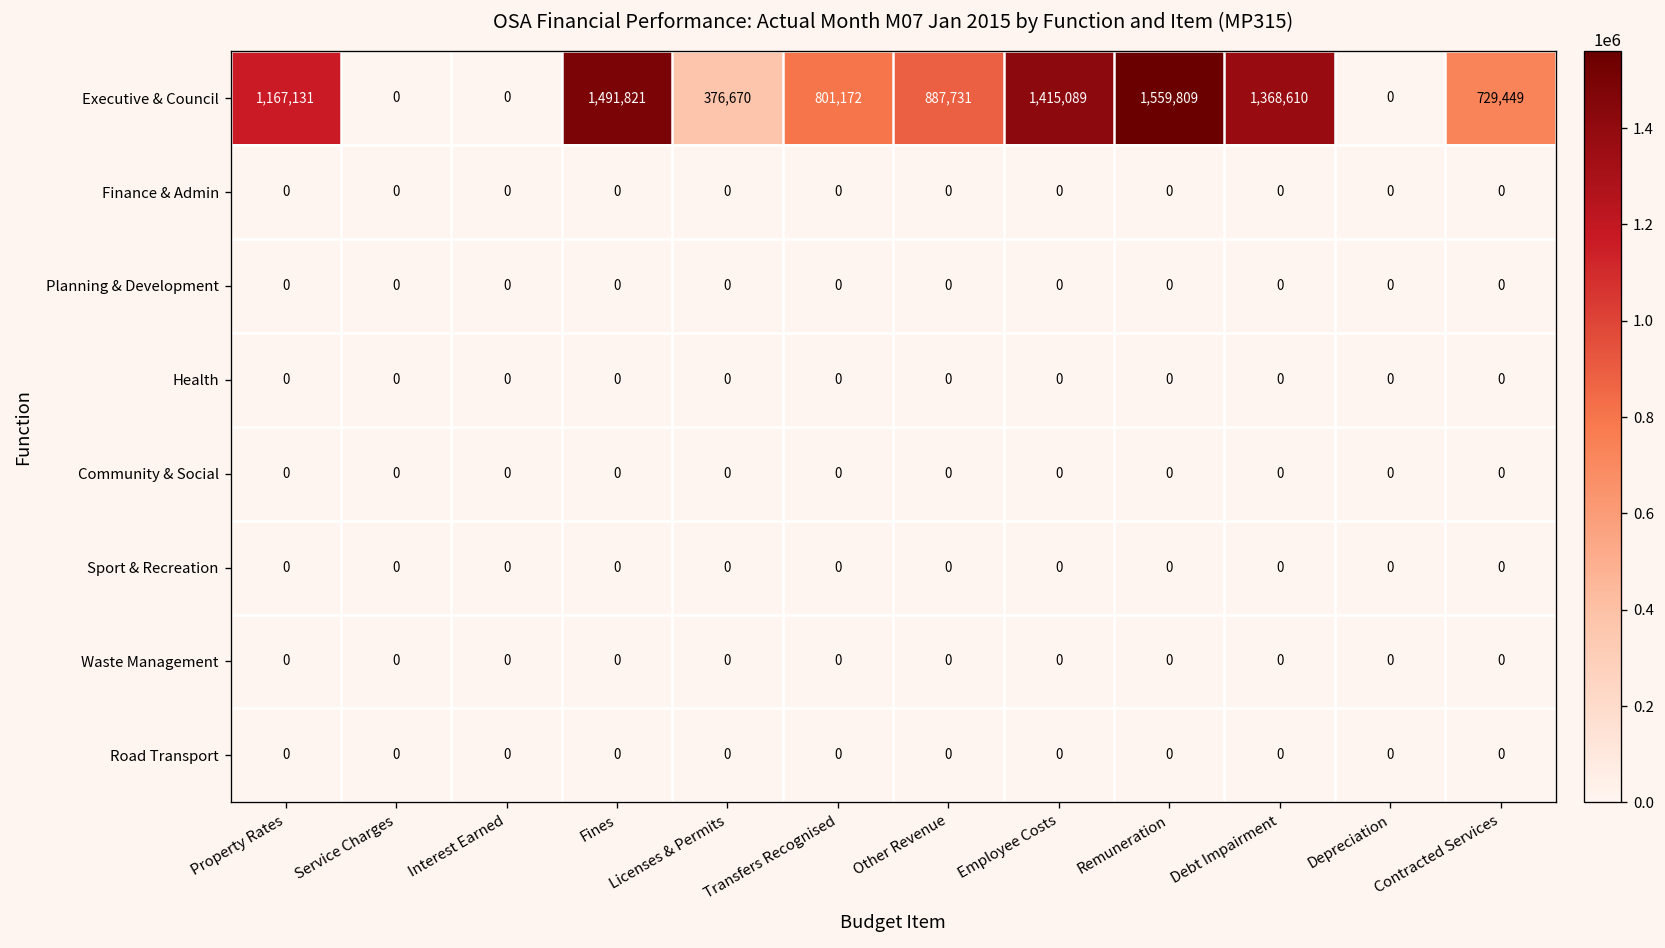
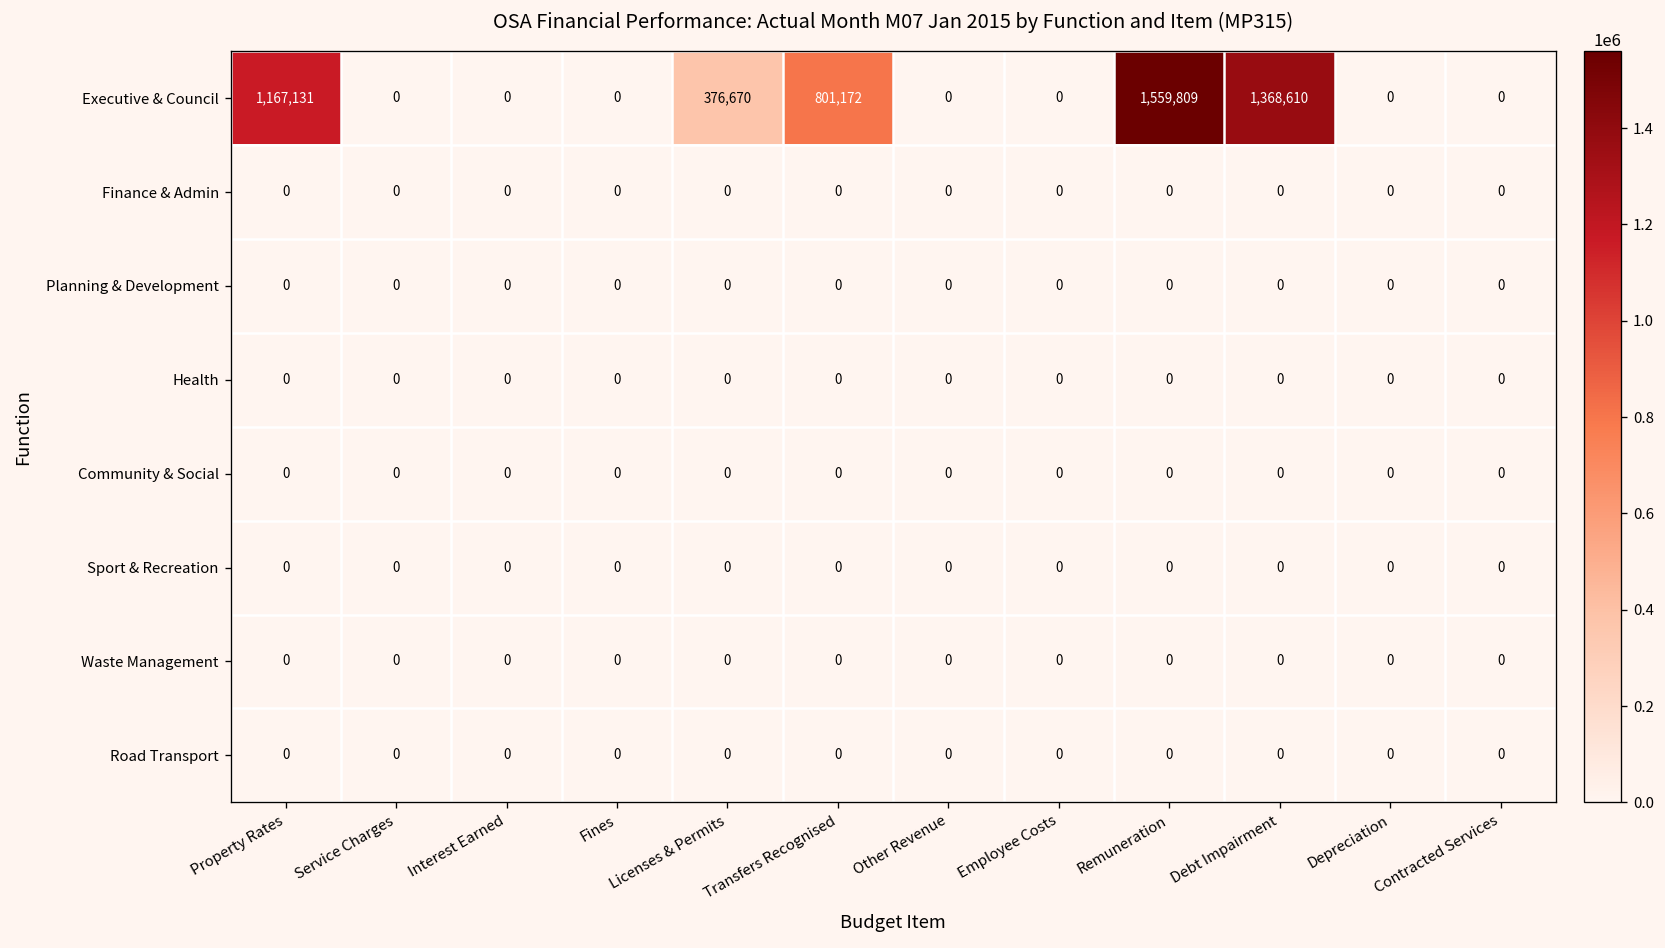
Executive & Council, Fines: 1,491,821 -> 0
Executive & Council, Other Revenue: 887,731 -> 0
Executive & Council, Employee Costs: 1,415,089 -> 0
Executive & Council, Contracted Services: 729,449 -> 0
